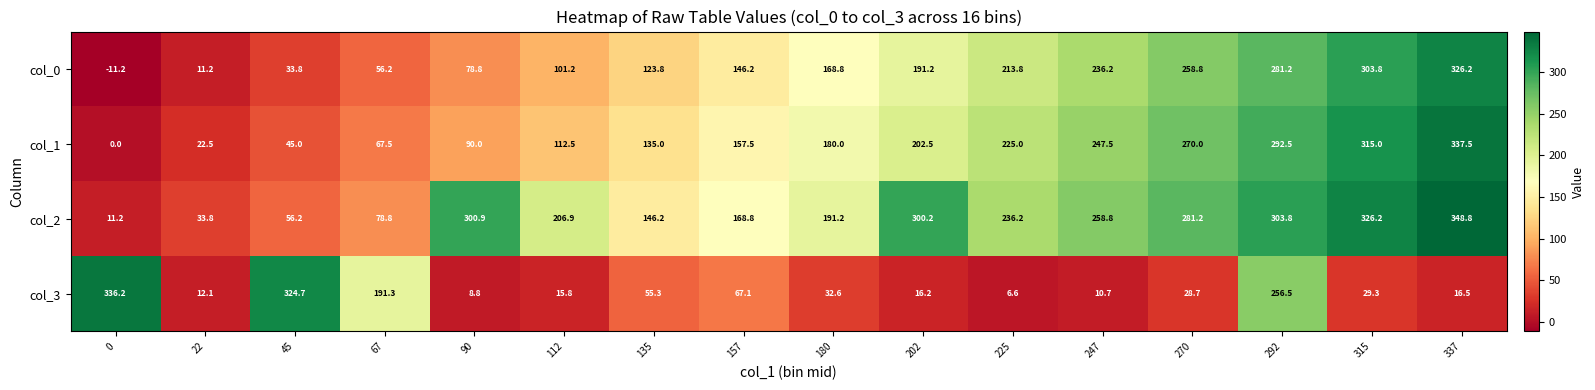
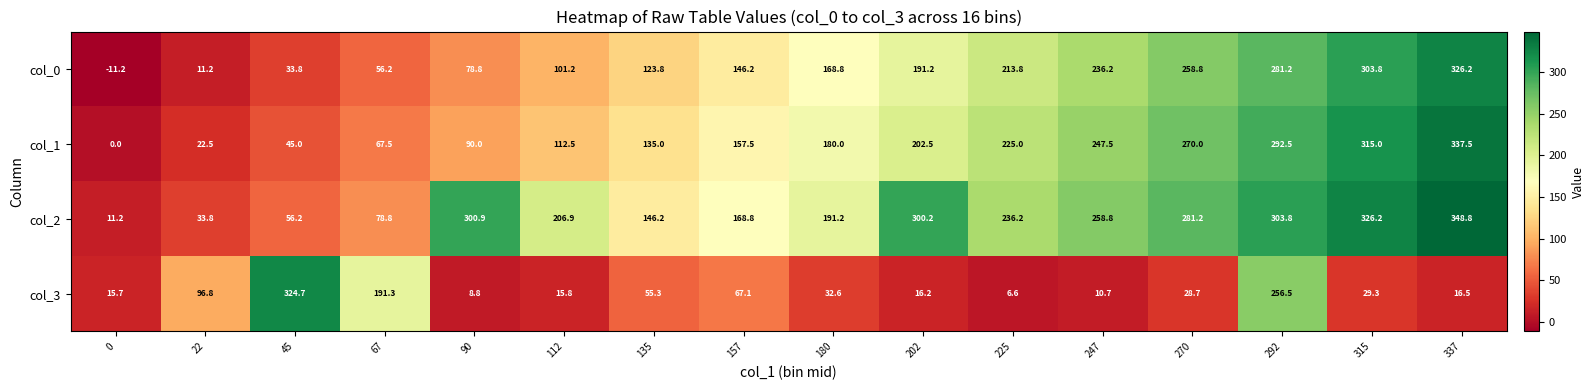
col_3, 0: 336.2 -> 15.7
col_3, 22: 12.1 -> 96.8
